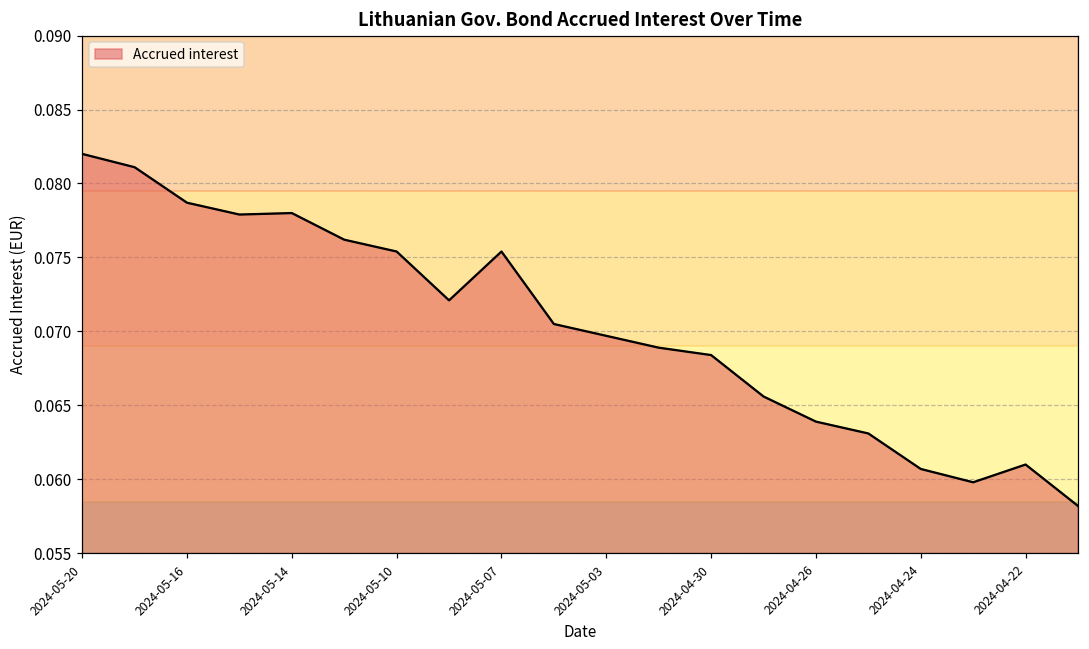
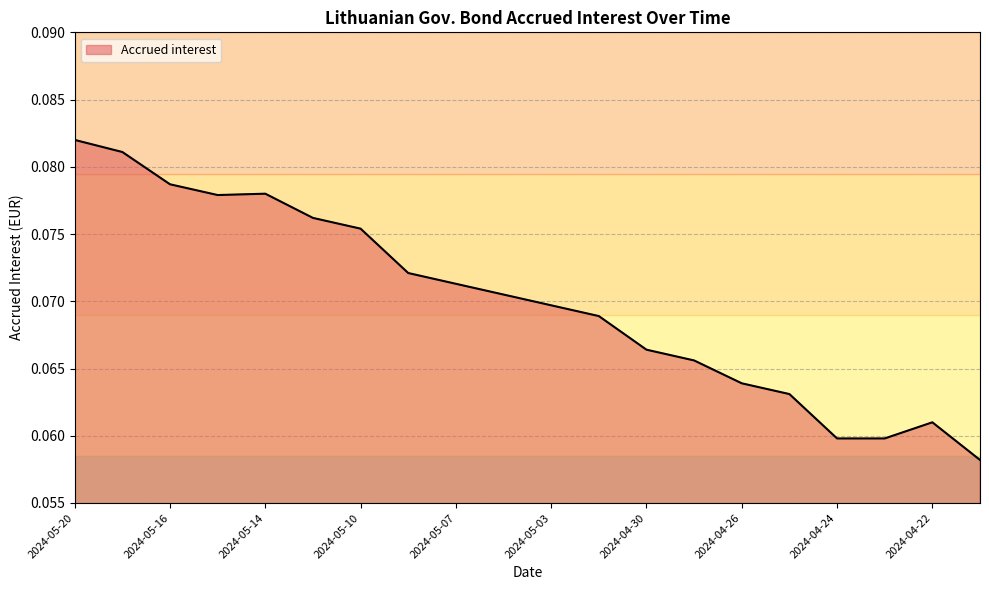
2024-05-07: 0.0754 -> 0.0713
2024-04-30: 0.0684 -> 0.0664
2024-04-24: 0.0607 -> 0.0598
